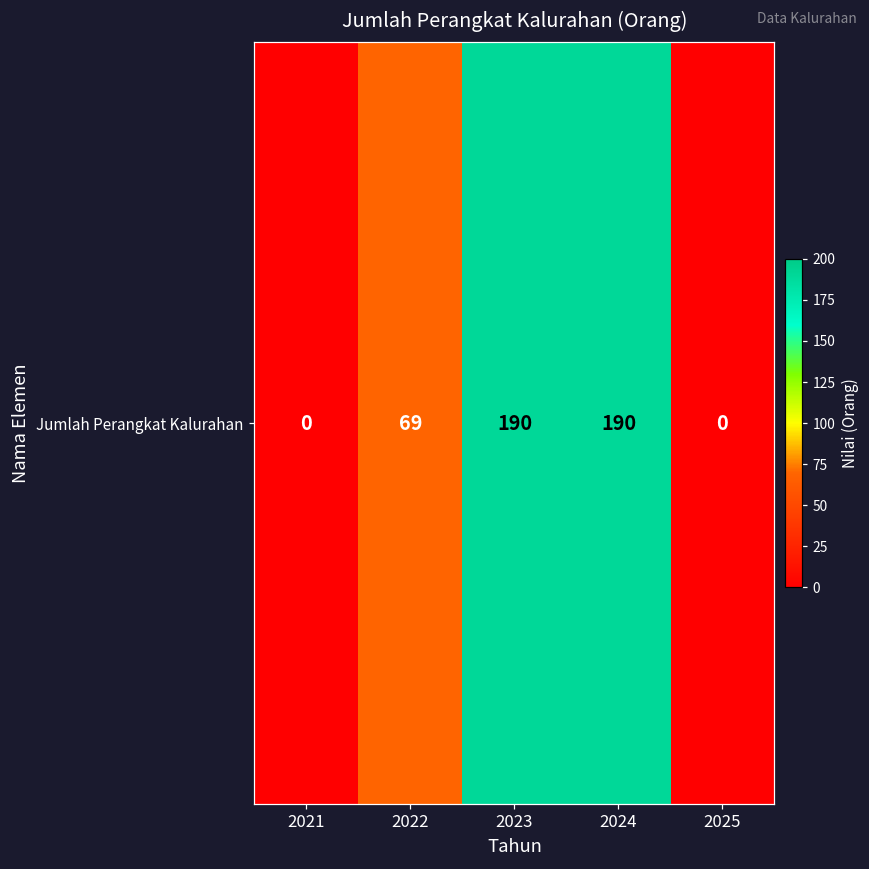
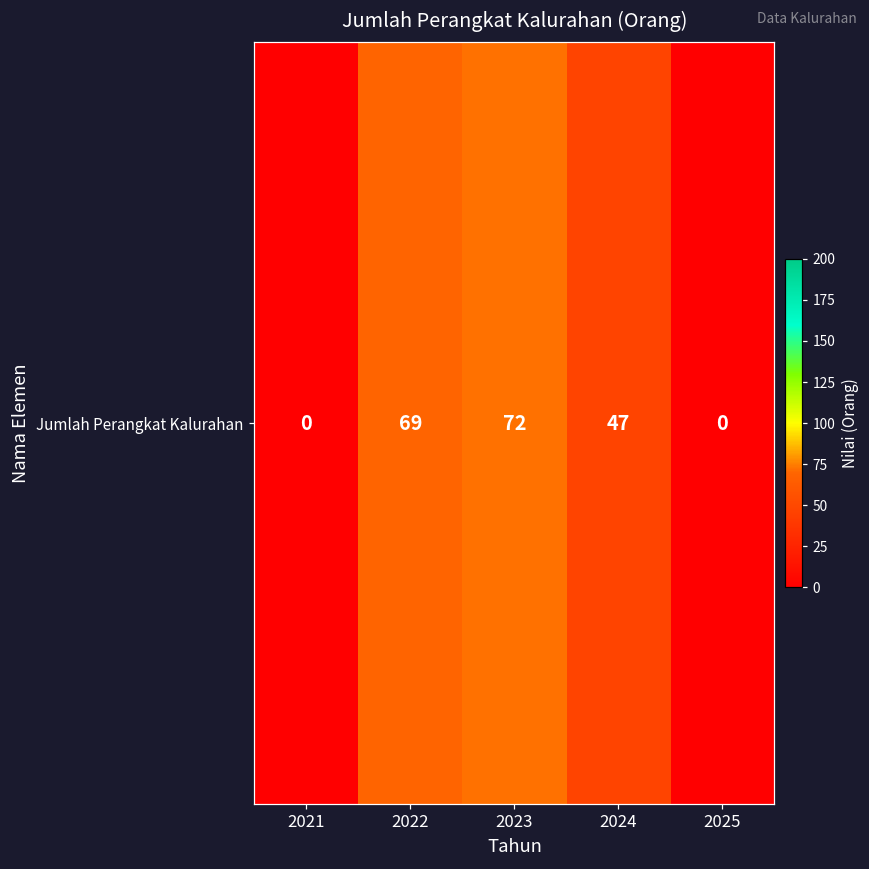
Jumlah Perangkat Kalurahan, 2023: 190 -> 72
Jumlah Perangkat Kalurahan, 2024: 190 -> 47
